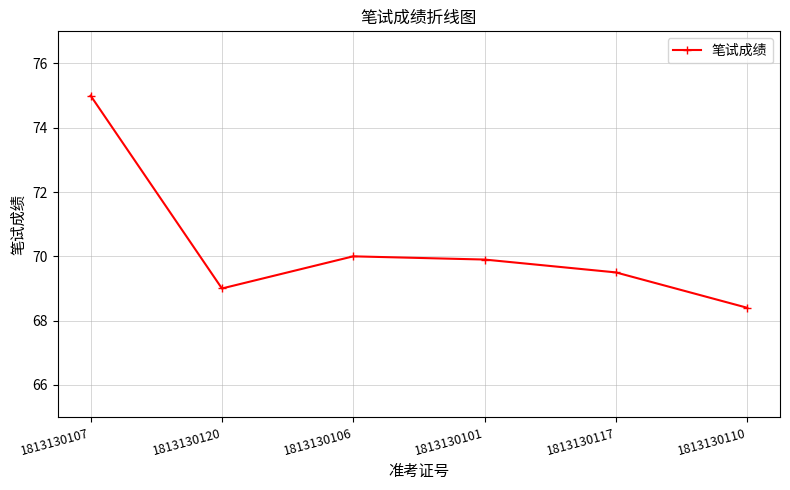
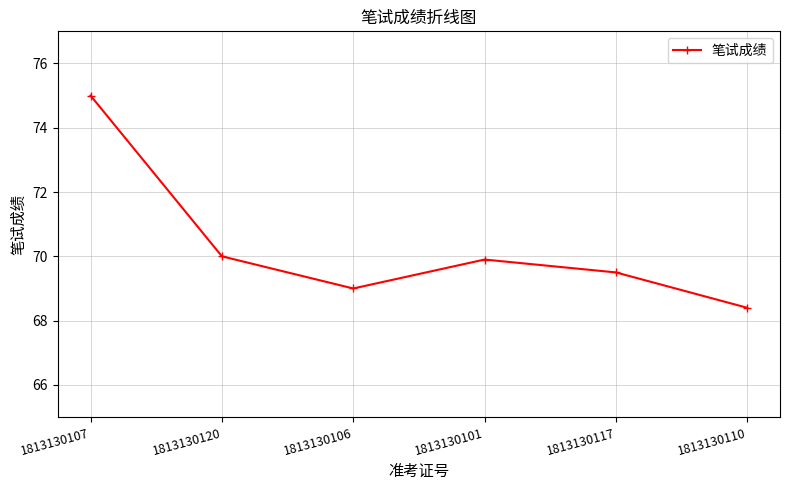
1813130120: 69 -> 70
1813130106: 70 -> 69
